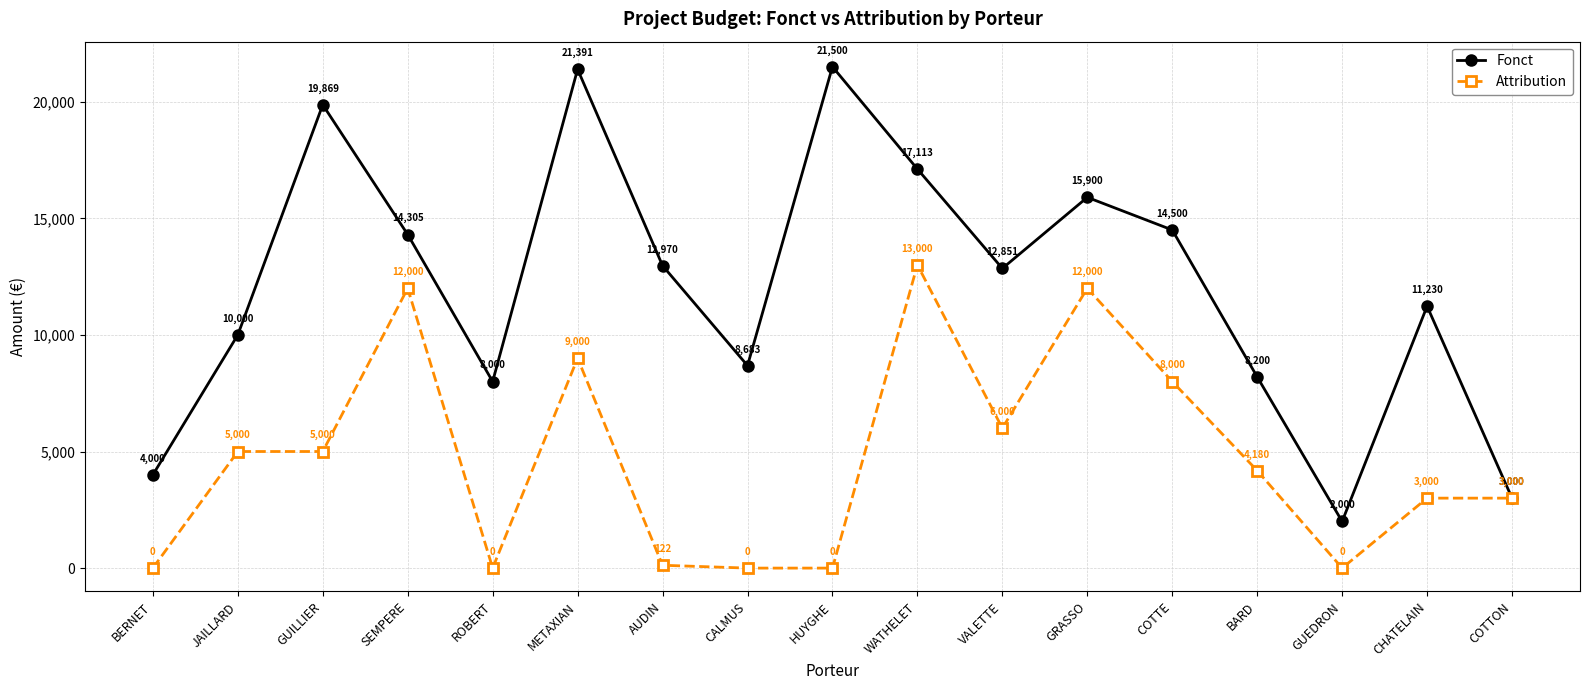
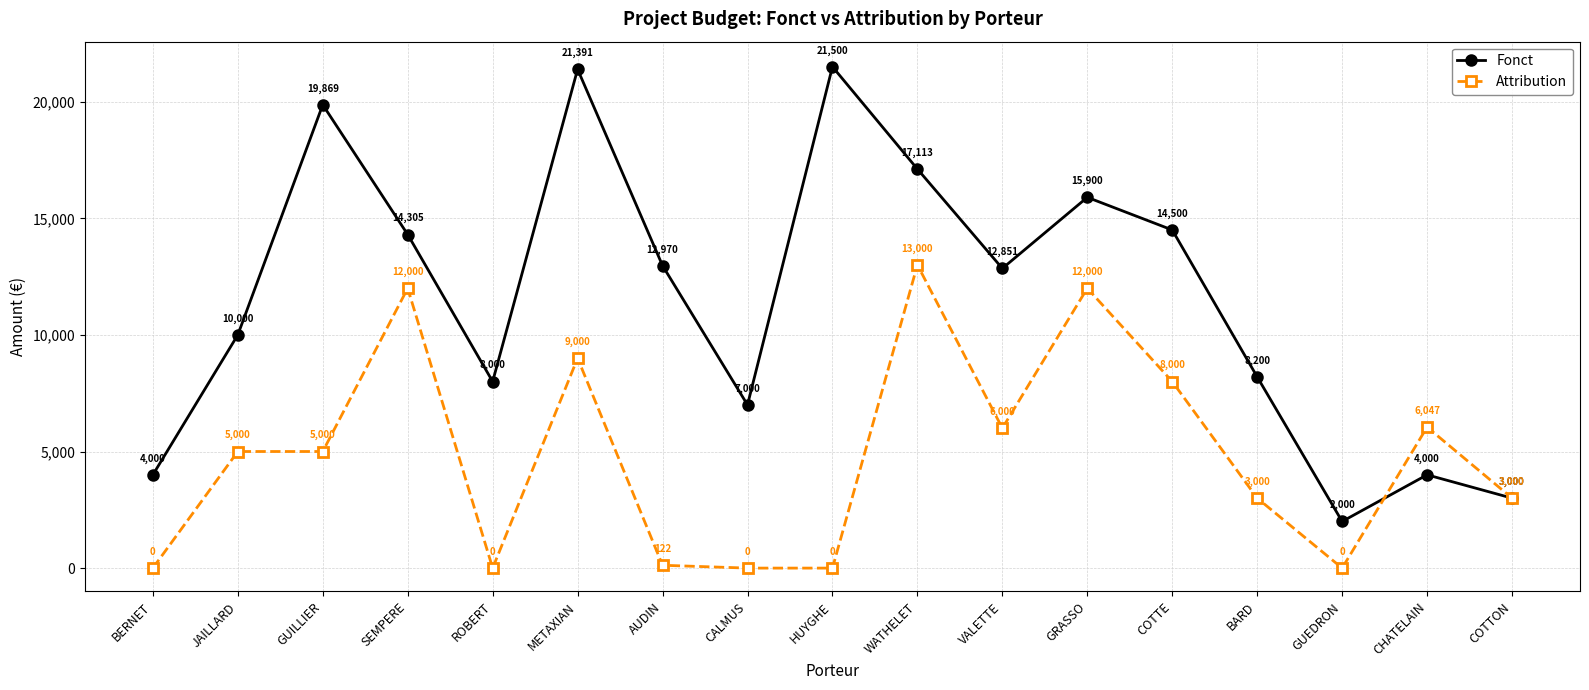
Fonct, CALMUS: 8,683 -> 7,000
Attribution, BARD: 4,180 -> 3,000
Fonct, CHATELAIN: 11,230 -> 4,000
Attribution, CHATELAIN: 3,000 -> 6,047
